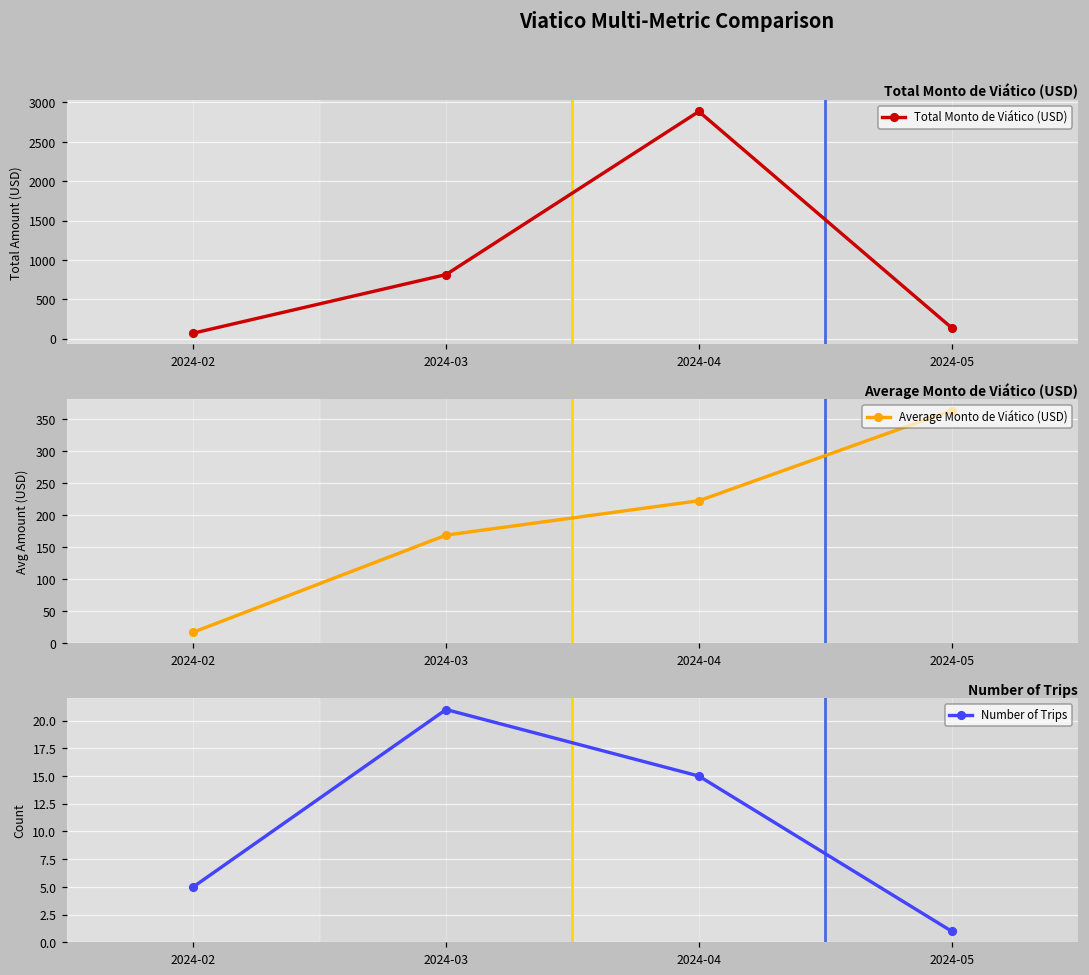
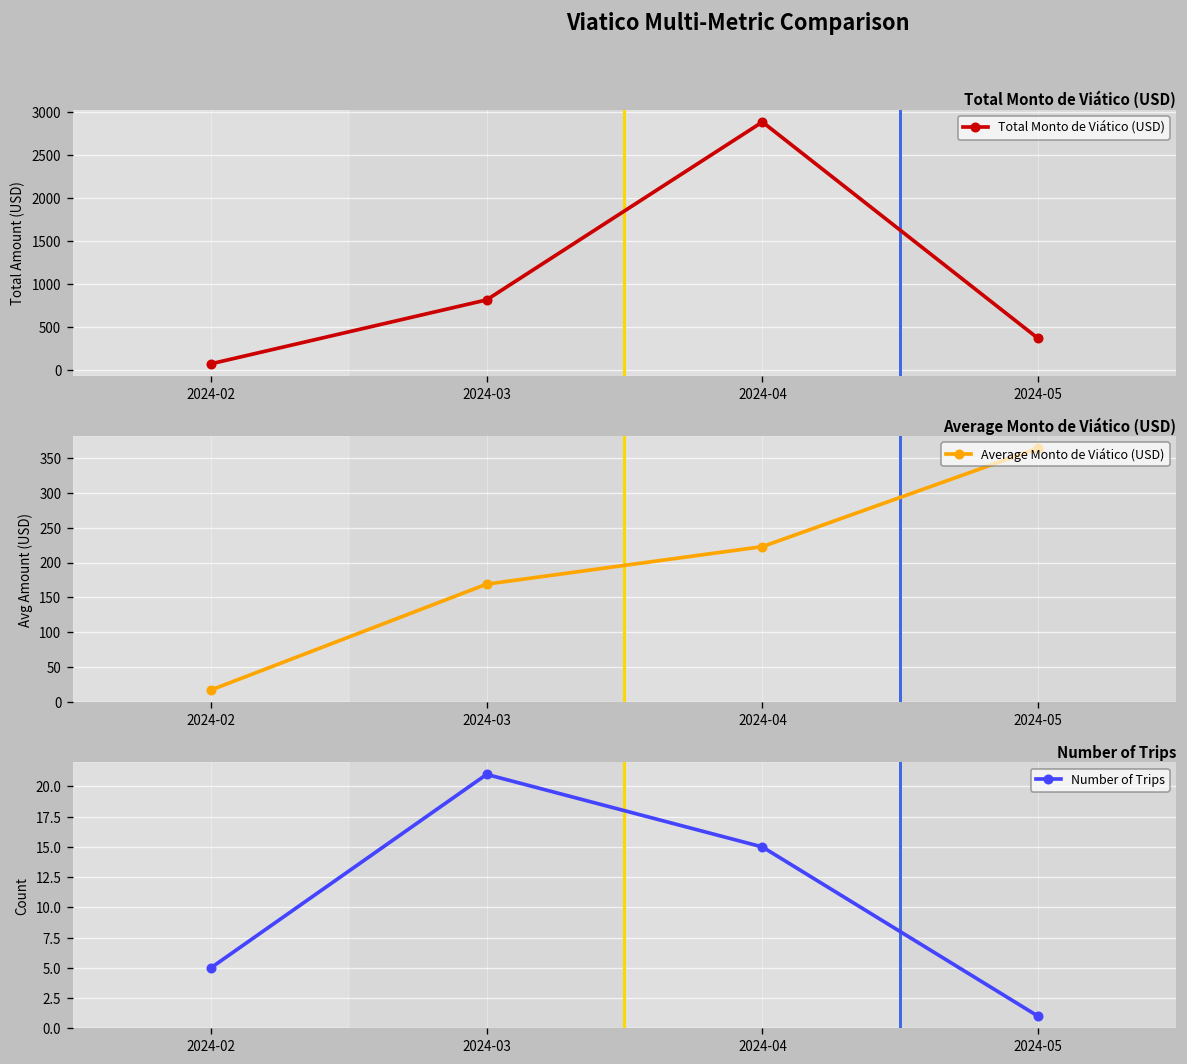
Total Monto de Viático (USD), 2024-05: 100 -> 400
